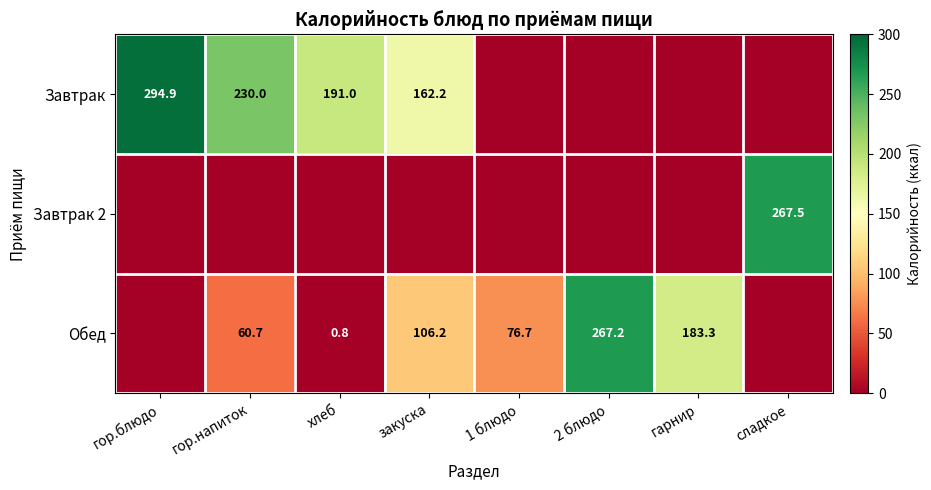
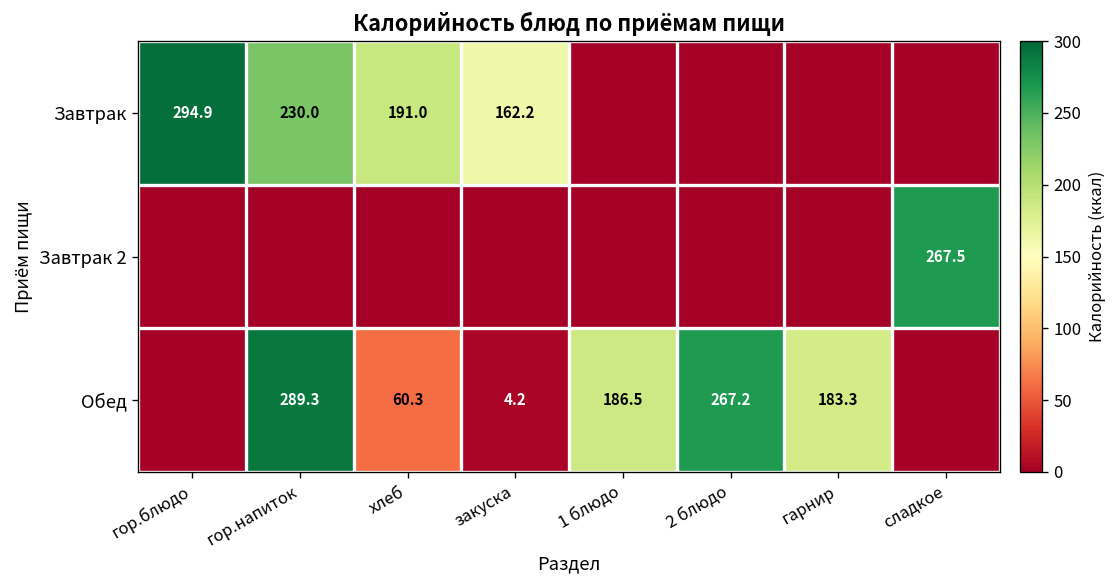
Обед, гор.напиток: 60.7 -> 289.3
Обед, хлеб: 0.8 -> 60.3
Обед, закуска: 106.2 -> 4.2
Обед, 1 блюдо: 76.7 -> 186.5
